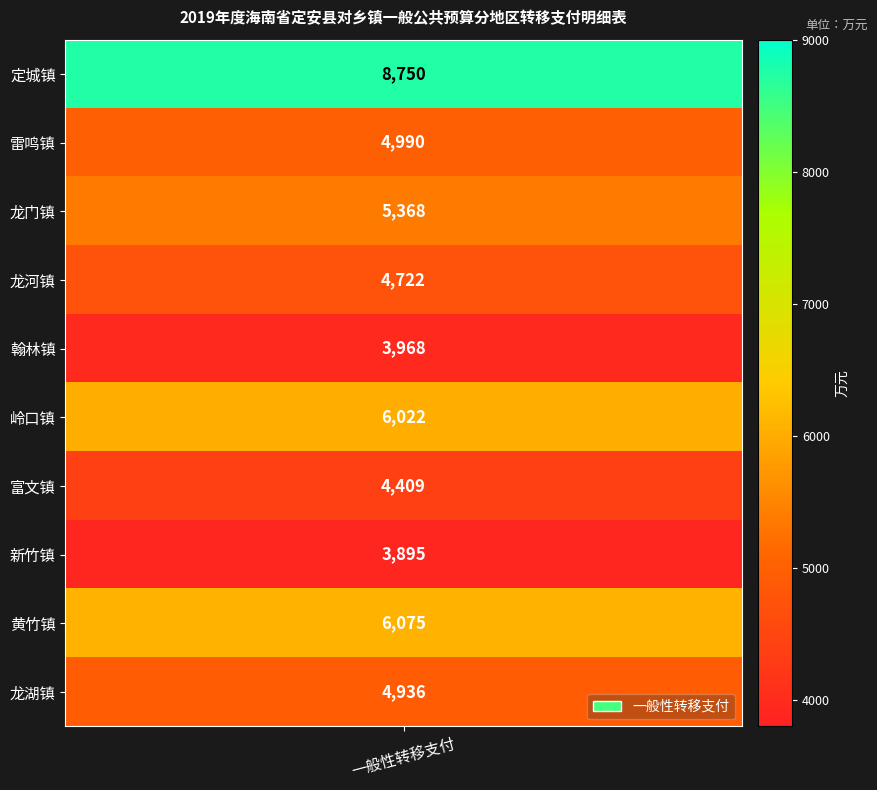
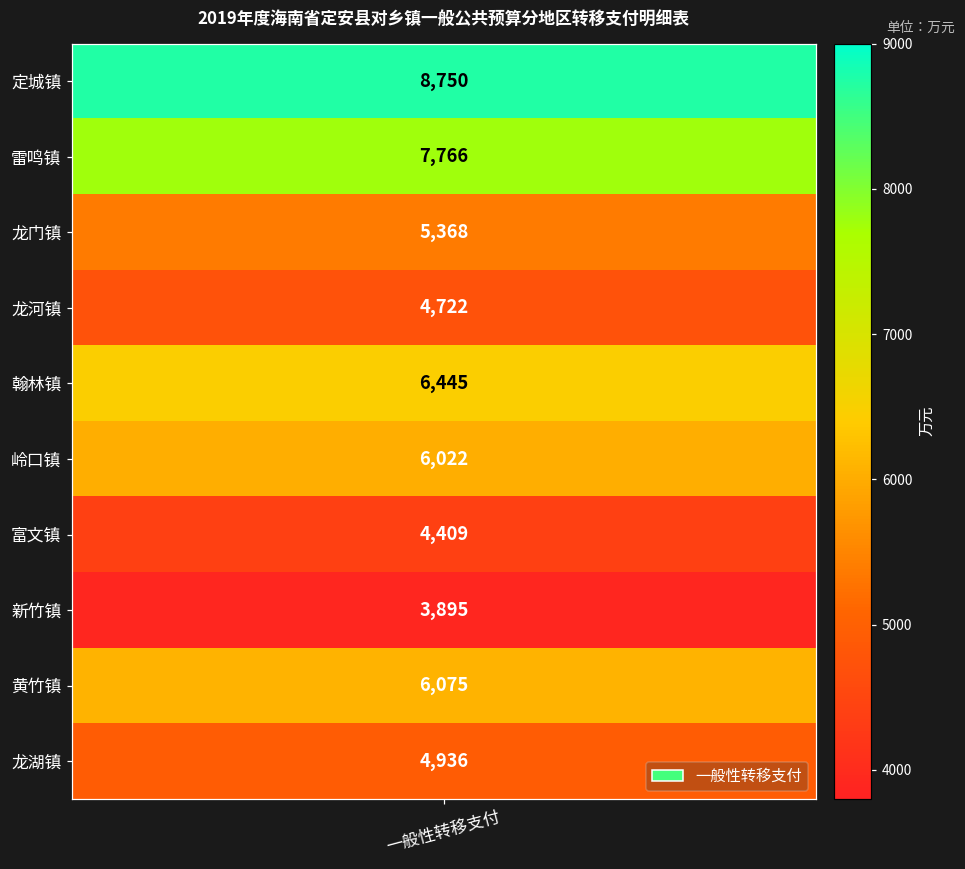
雷鸣镇, 一般性转移支付: 4,990 -> 7,766
翰林镇, 一般性转移支付: 3,968 -> 6,445
